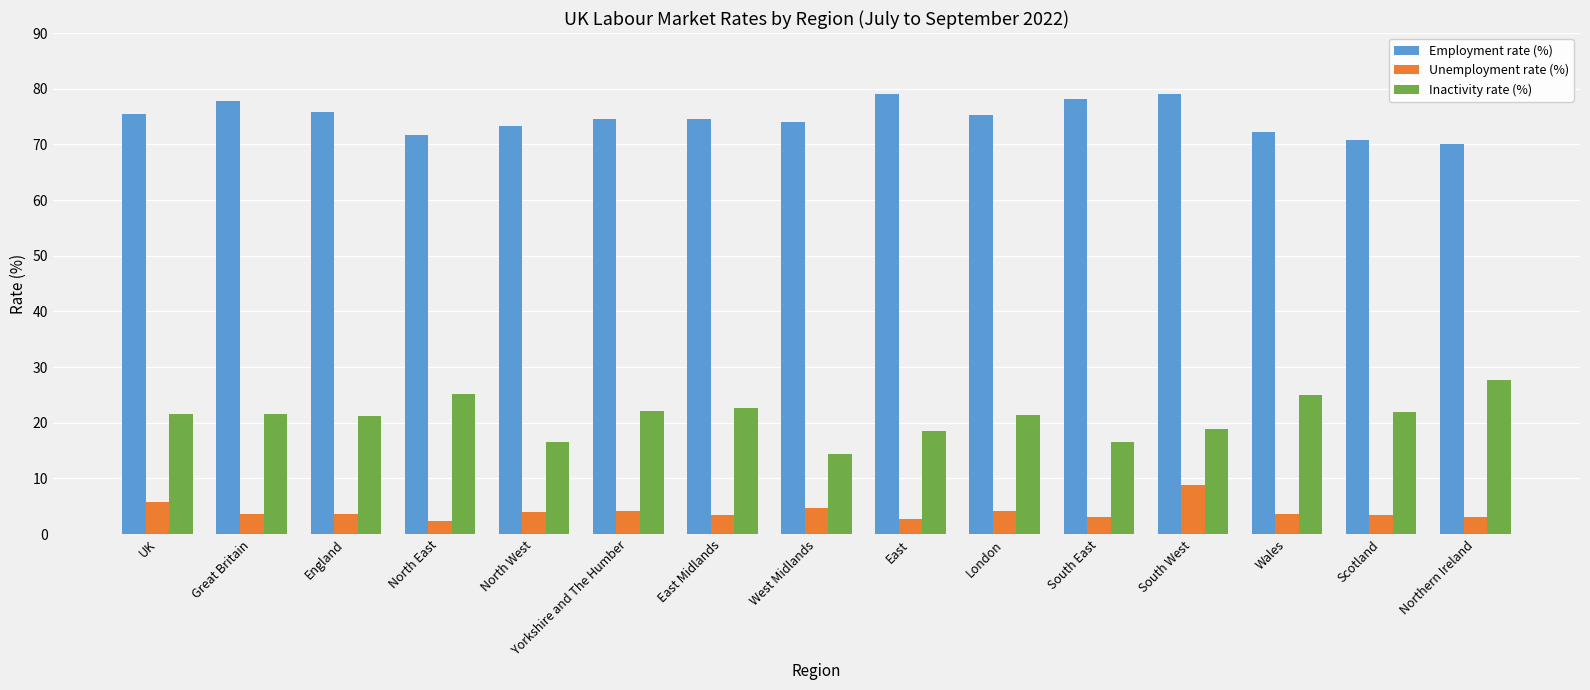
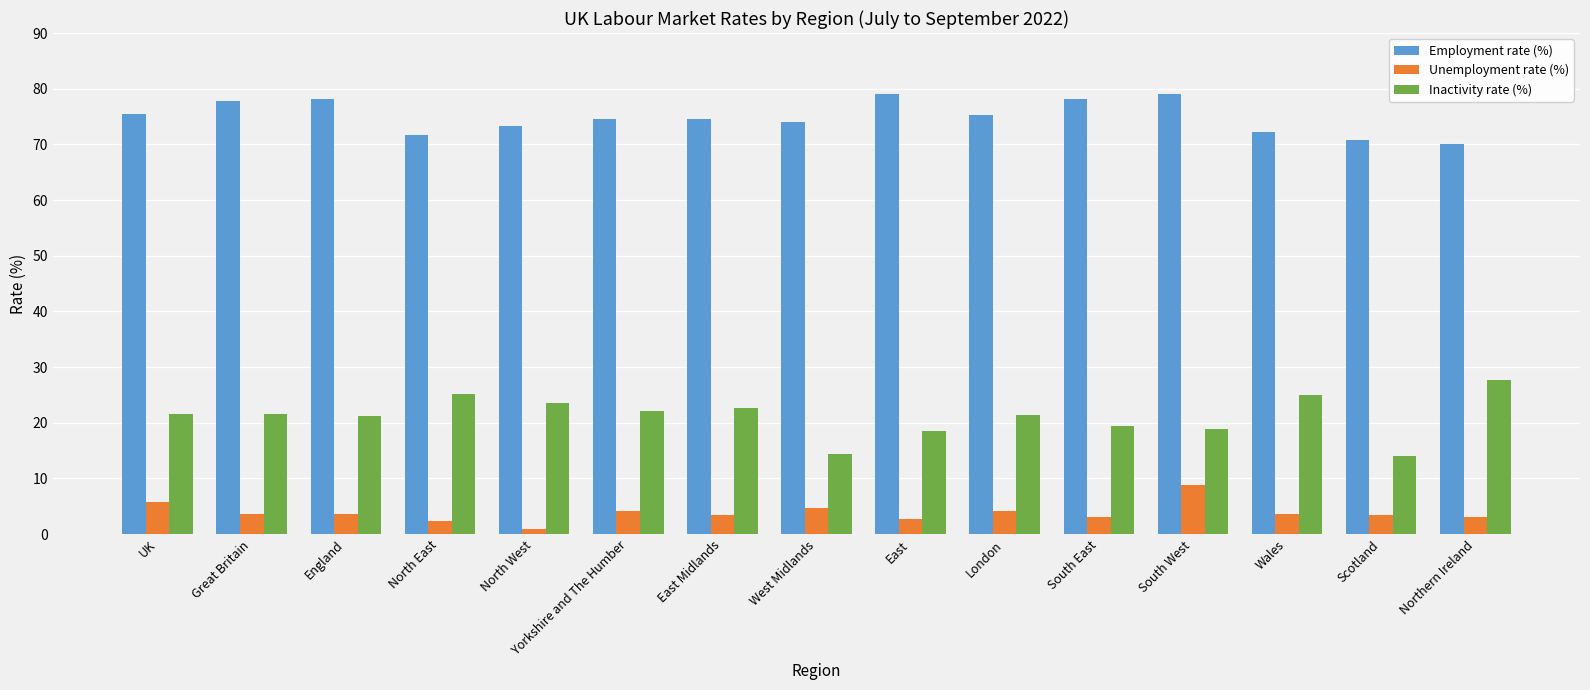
Employment rate (%), England: 76 -> 78
Unemployment rate (%), North West: 4 -> 1
Inactivity rate (%), North West: 17 -> 24
Inactivity rate (%), South East: 17 -> 19
Inactivity rate (%), Scotland: 22 -> 14
